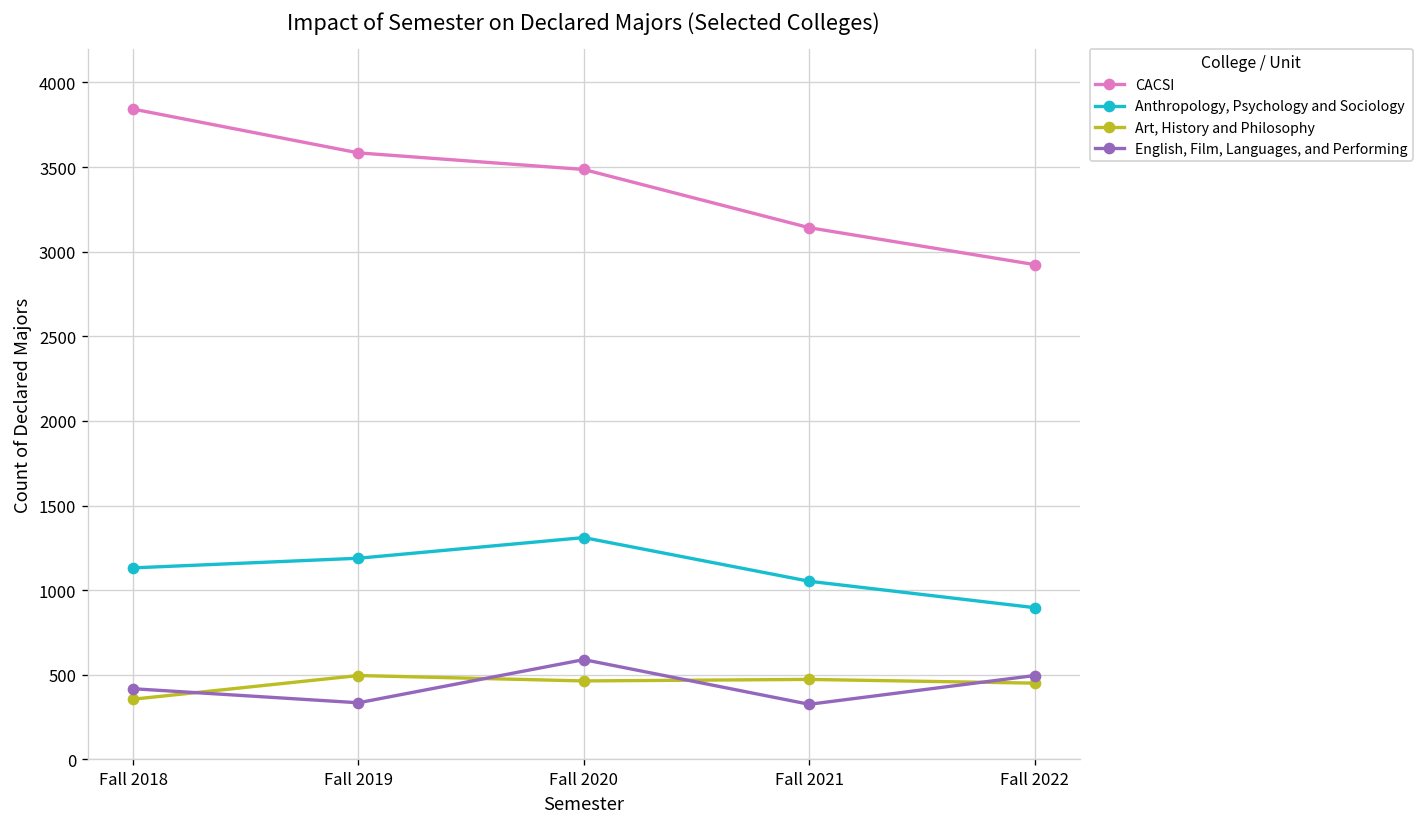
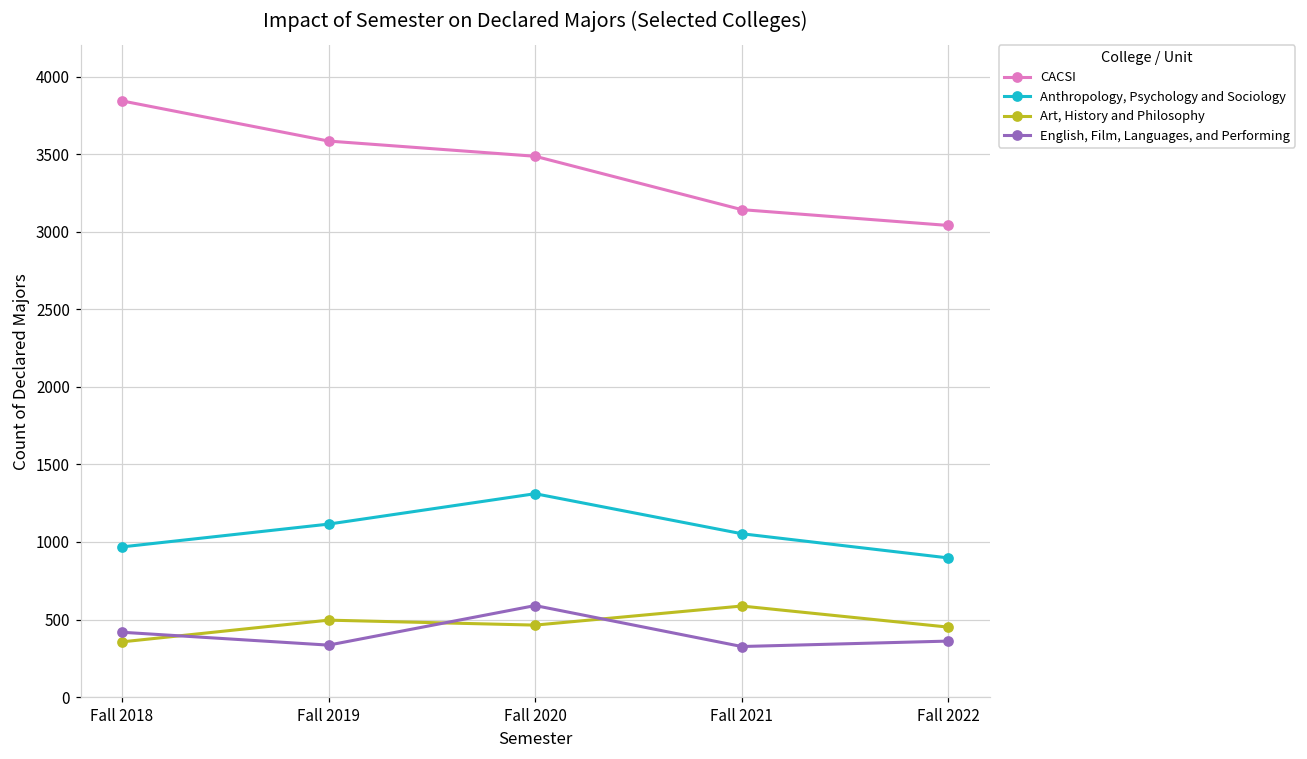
Anthropology, Psychology and Sociology, Fall 2018: 1130 -> 970
Anthropology, Psychology and Sociology, Fall 2019: 1190 -> 1120
Art, History and Philosophy, Fall 2021: 470 -> 590
CACSI, Fall 2022: 2920 -> 3040
English, Film, Languages, and Performing, Fall 2022: 500 -> 360
